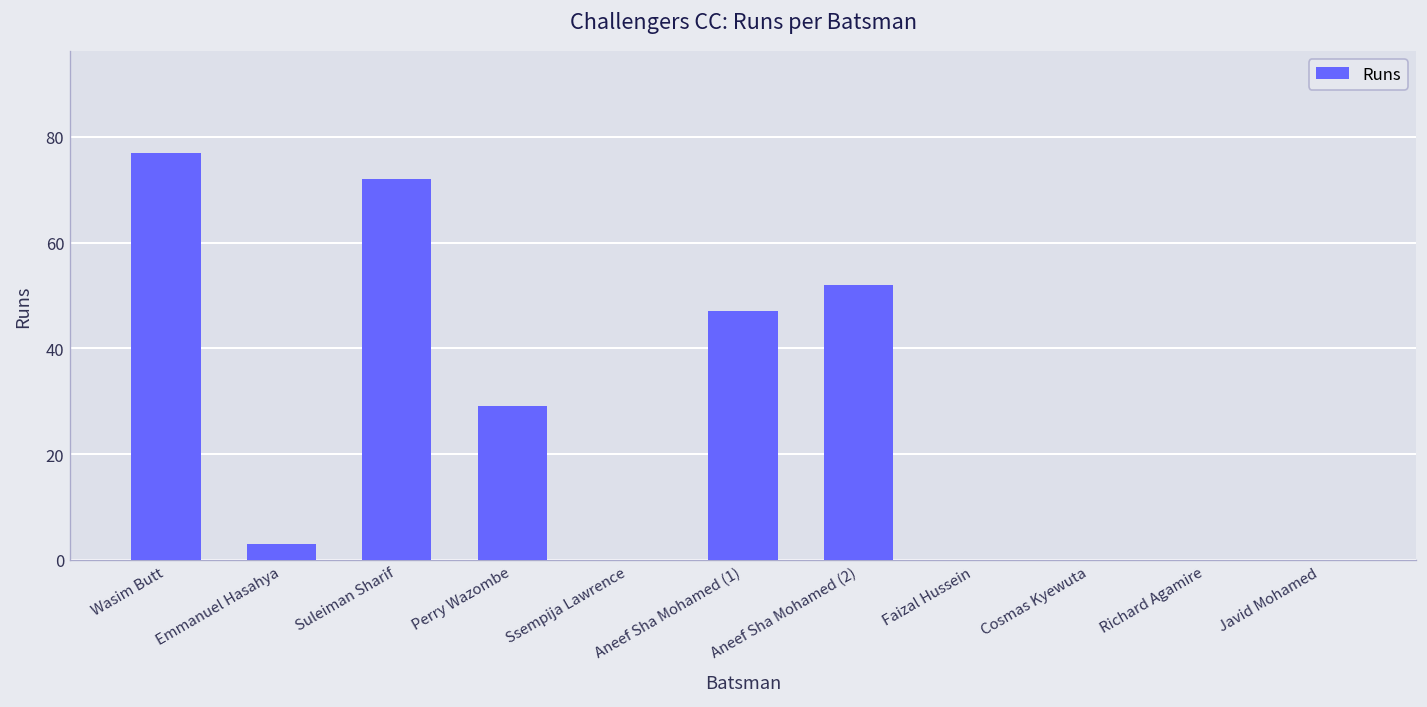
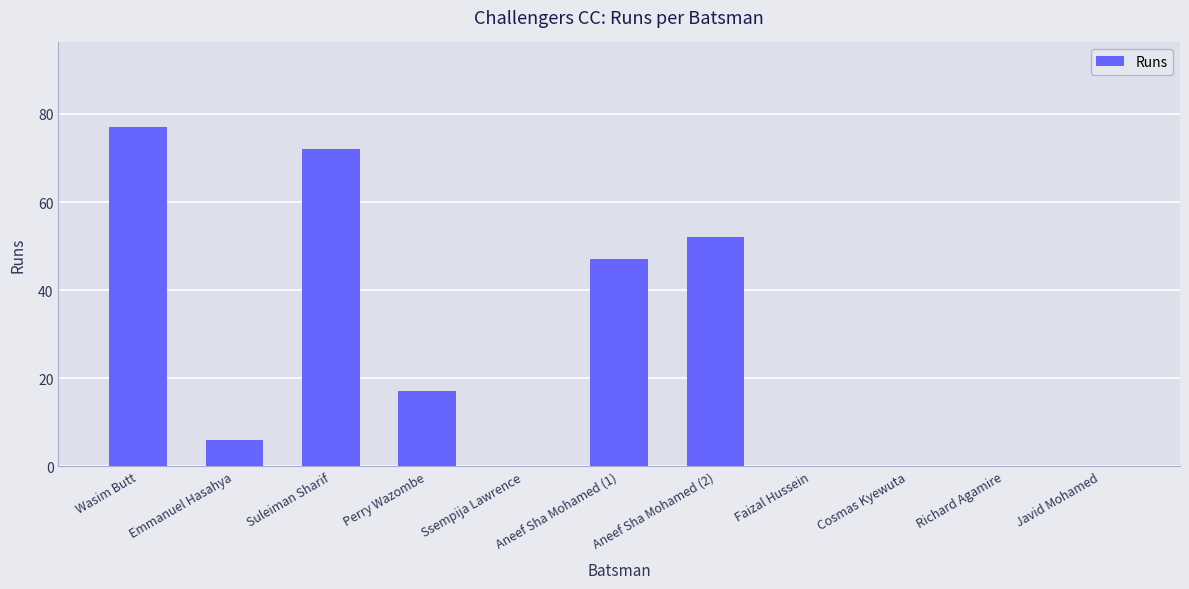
Emmanuel Hasahya: 3 -> 6
Perry Wazombe: 29 -> 17
